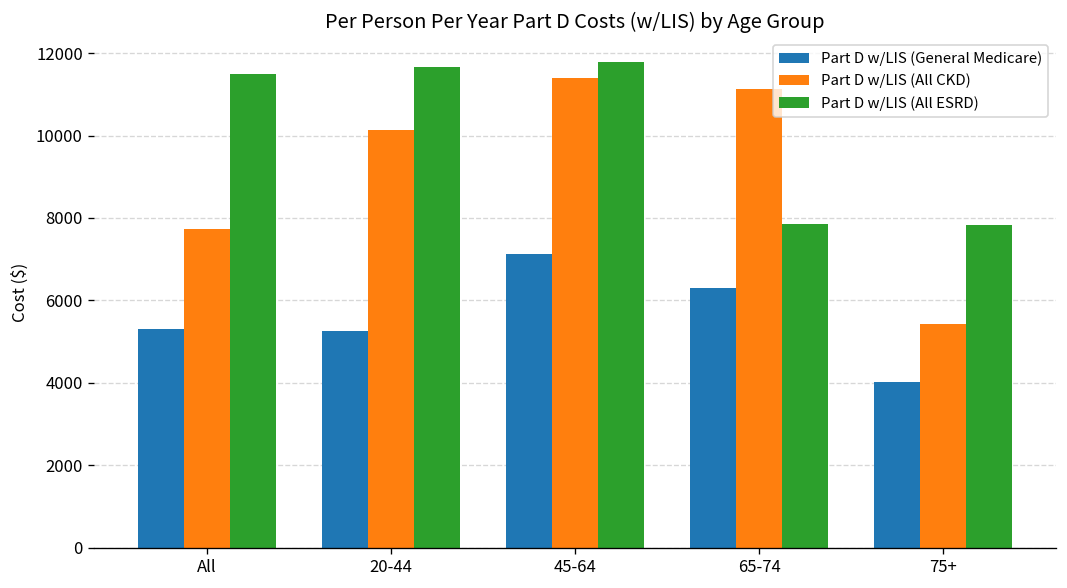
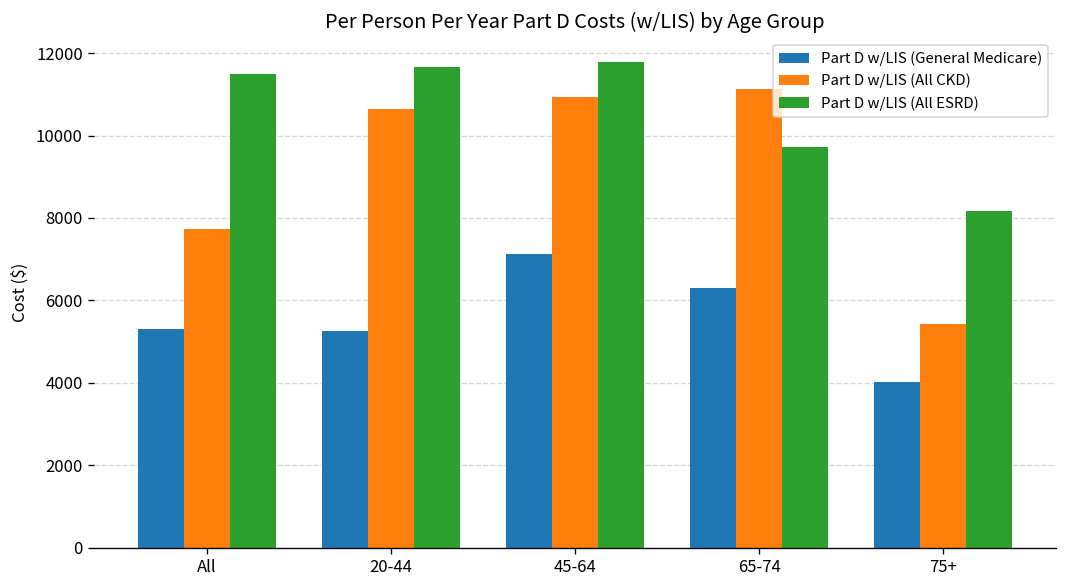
Part D w/LIS (All CKD), 20-44: 10100 -> 10700
Part D w/LIS (All CKD), 45-64: 11400 -> 10900
Part D w/LIS (All ESRD), 65-74: 7800 -> 9700
Part D w/LIS (All ESRD), 75+: 7800 -> 8200
